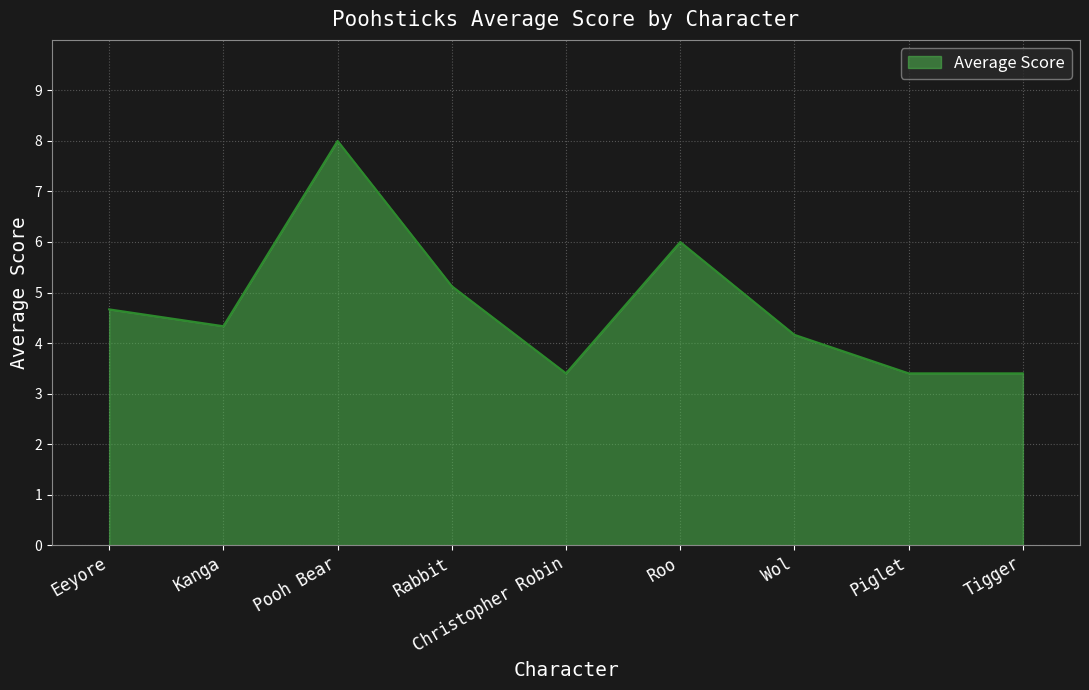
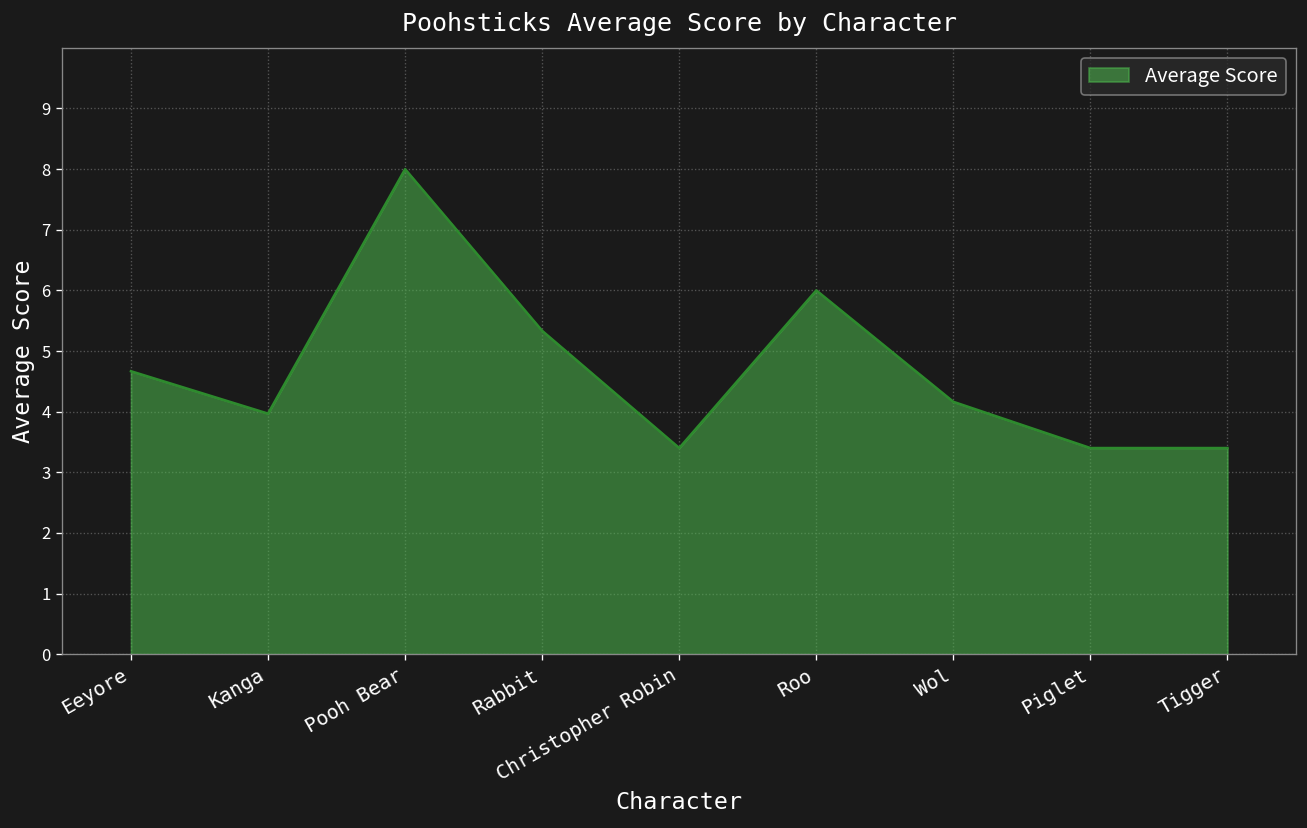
Kanga: 4.3 -> 4.0
Rabbit: 5.1 -> 5.3
